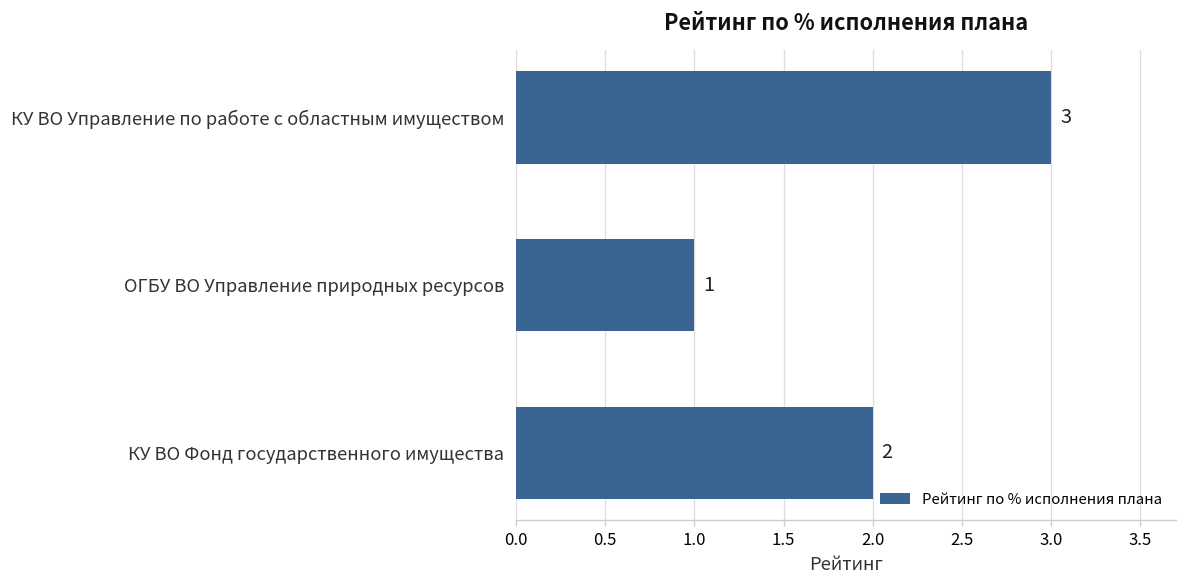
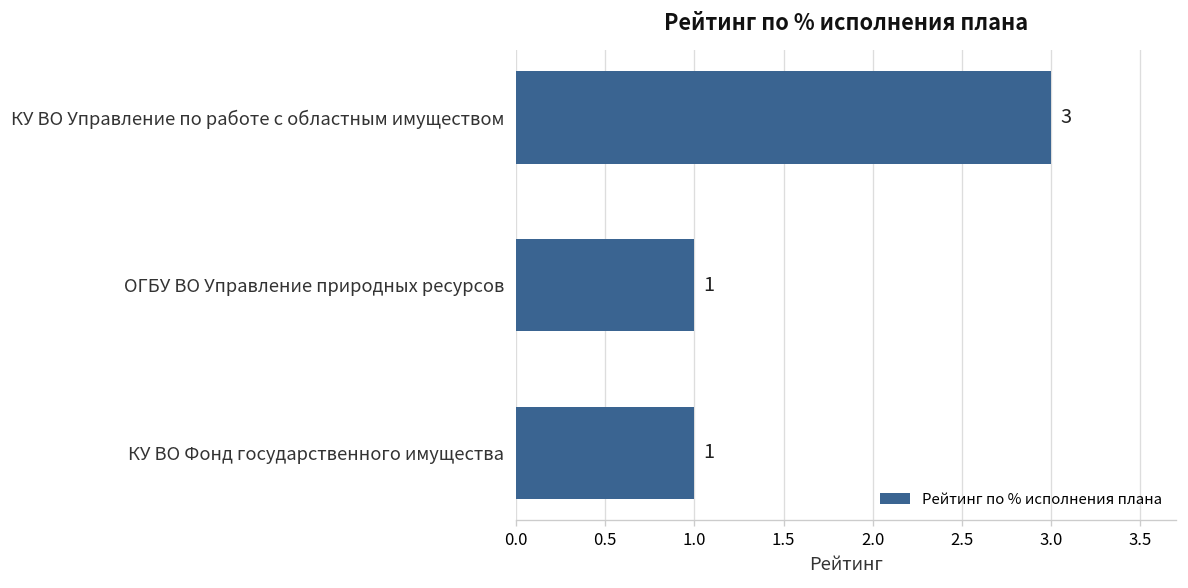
КУ ВО Фонд государственного имущества: 2 -> 1
